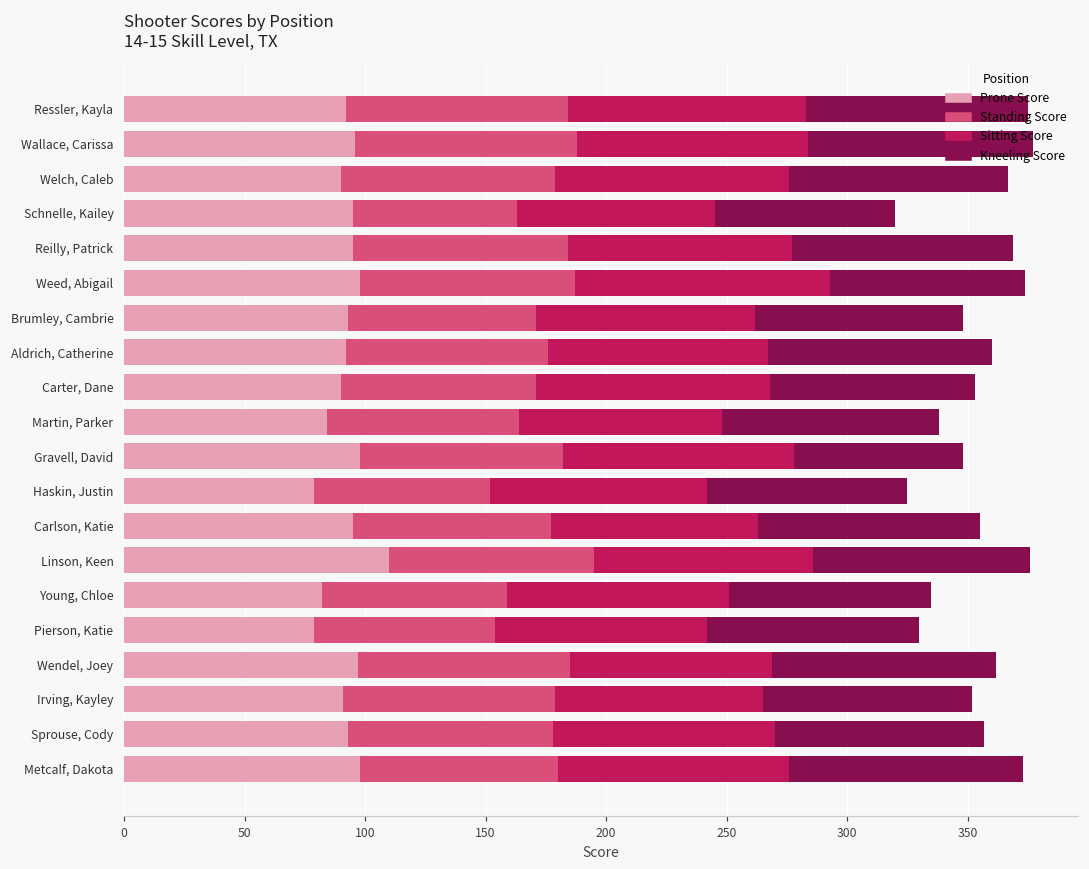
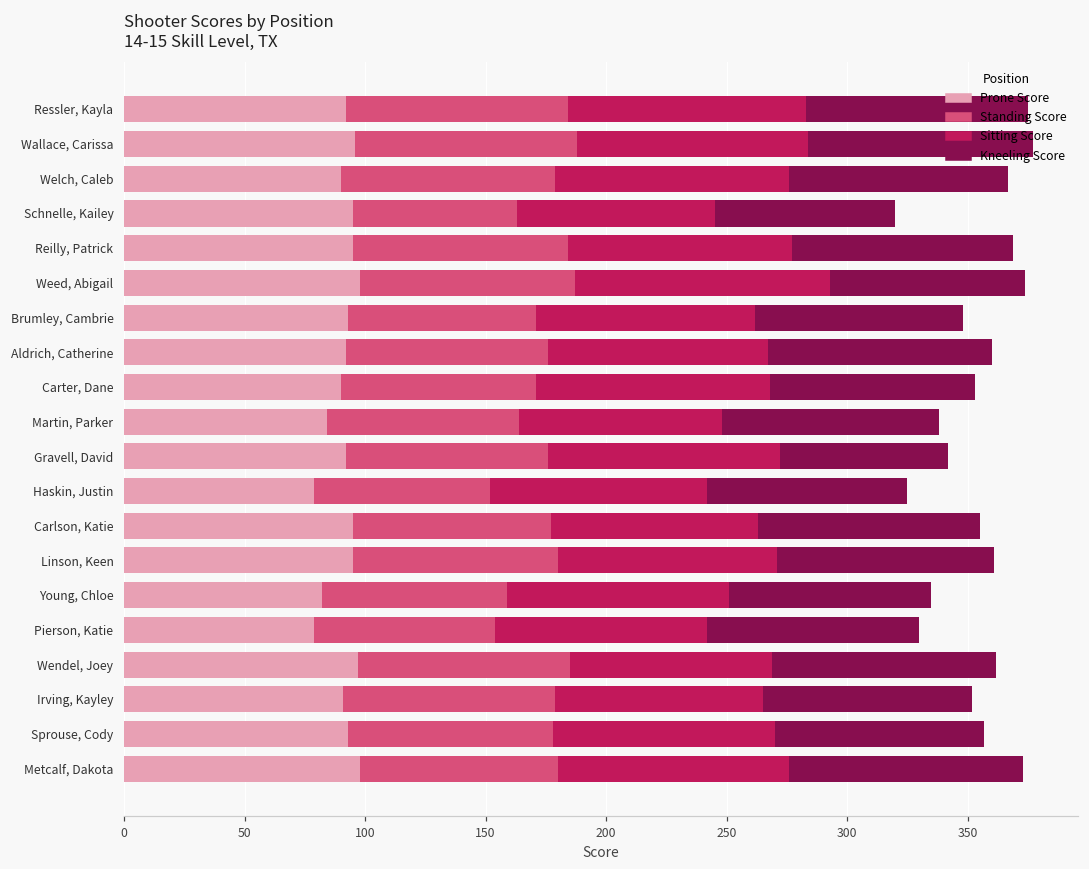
Prone Score, Gravell, David: 98 -> 92
Prone Score, Linson, Keen: 110 -> 95
